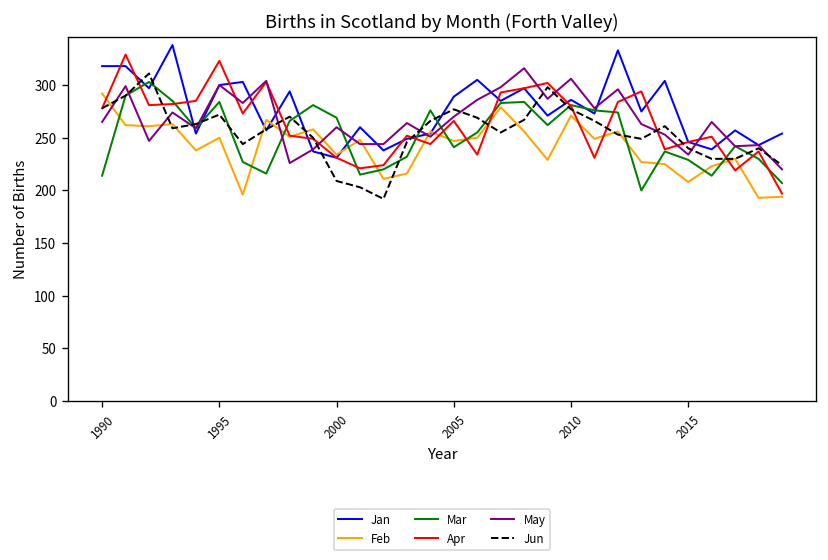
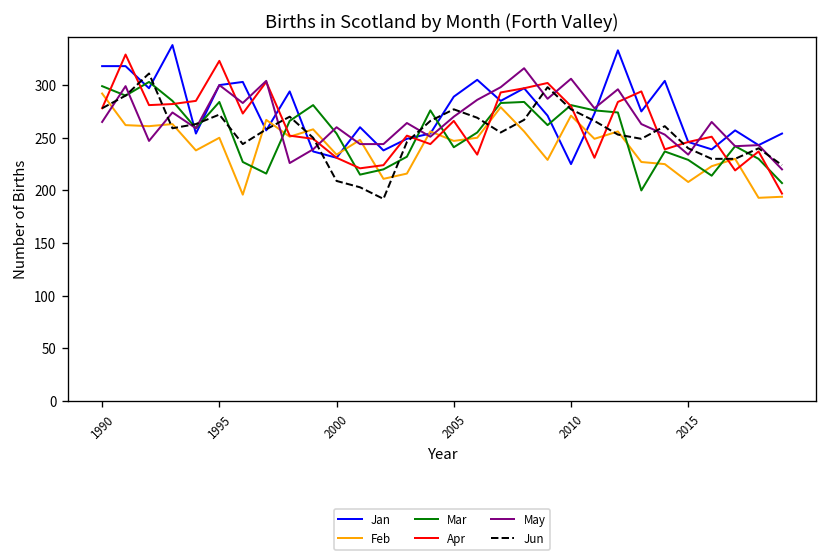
Mar, 1990: 210 -> 300
Mar, 2000: 270 -> 250
Jan, 2010: 290 -> 230
